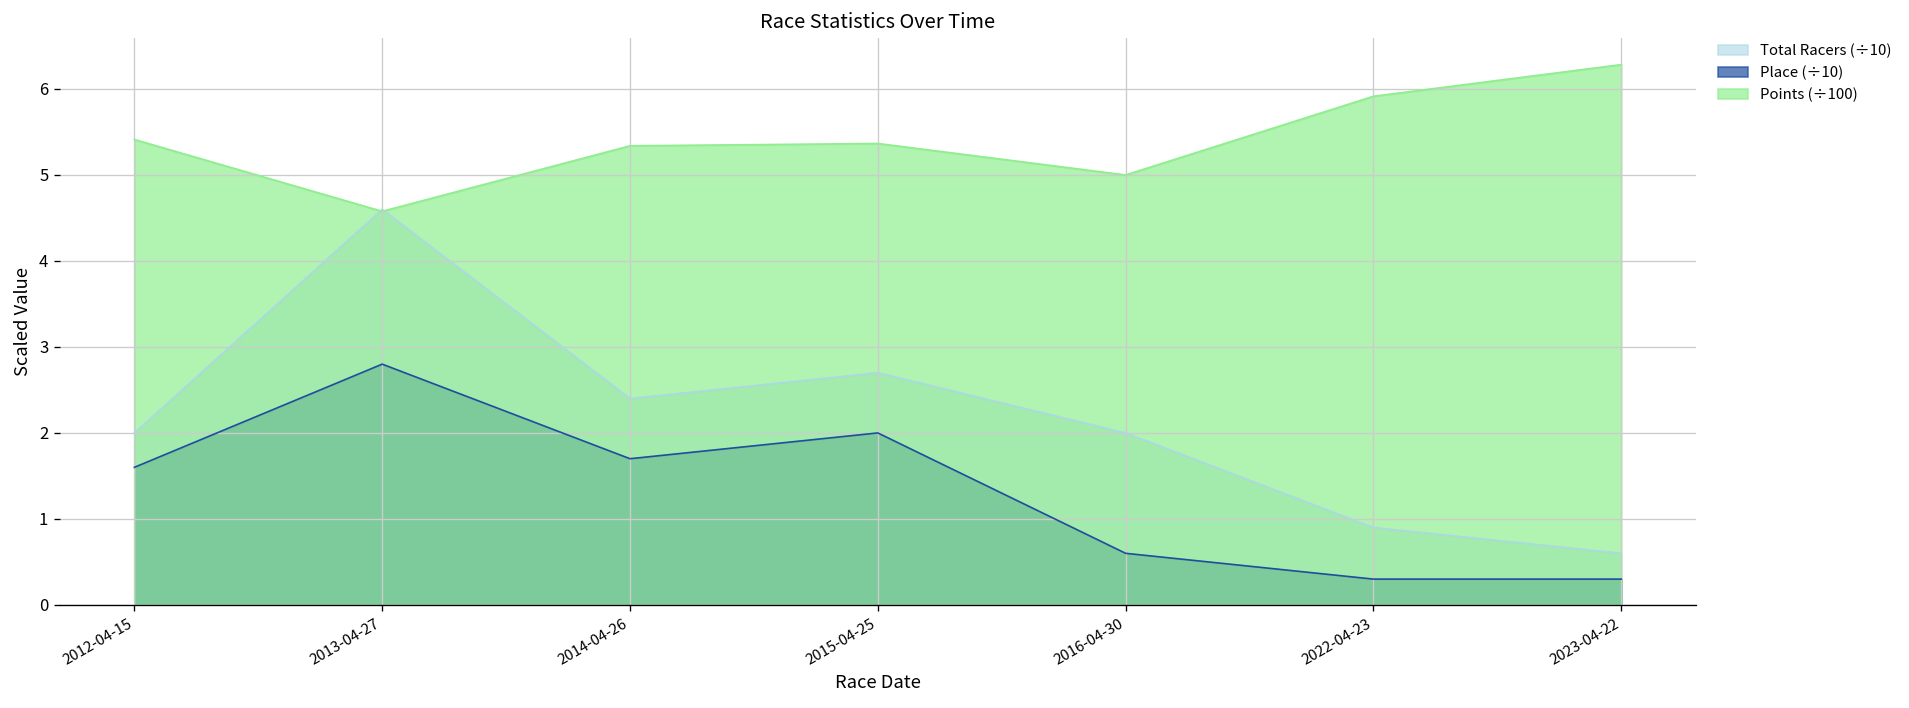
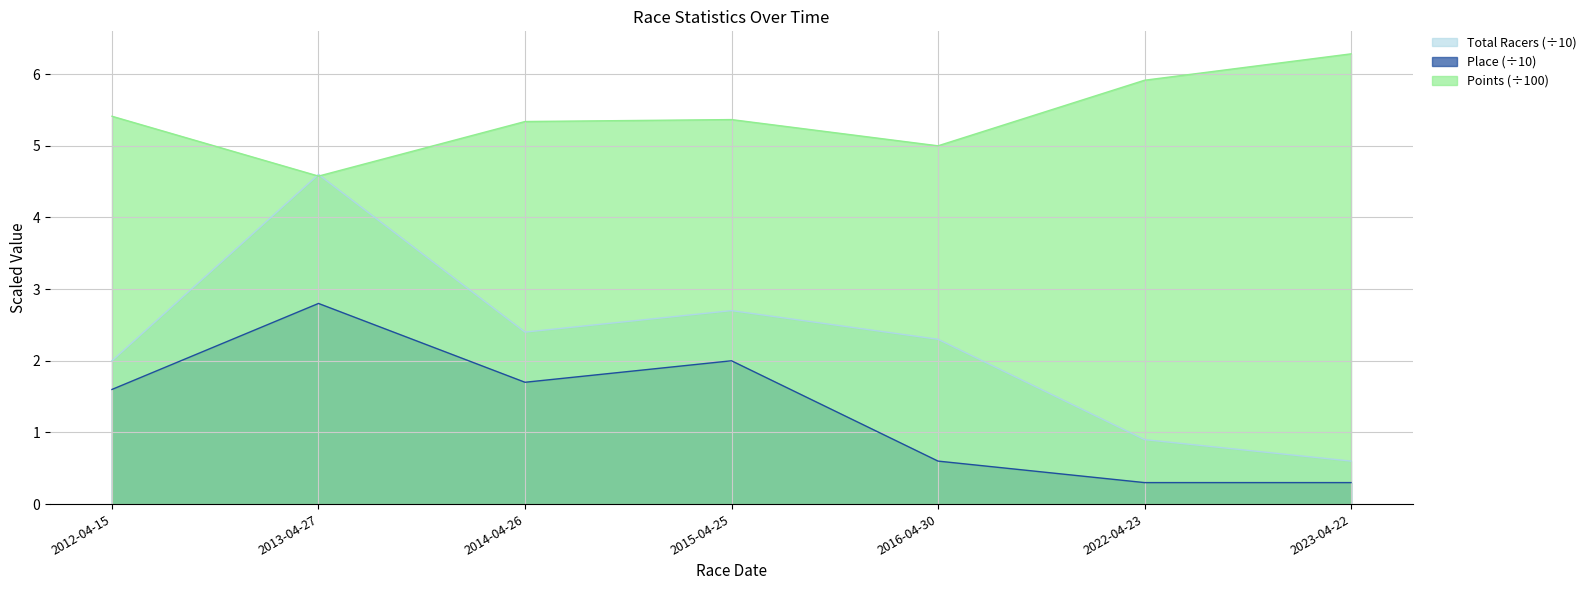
Total Racers (÷10), 2016-04-30: 2.0 -> 2.3
